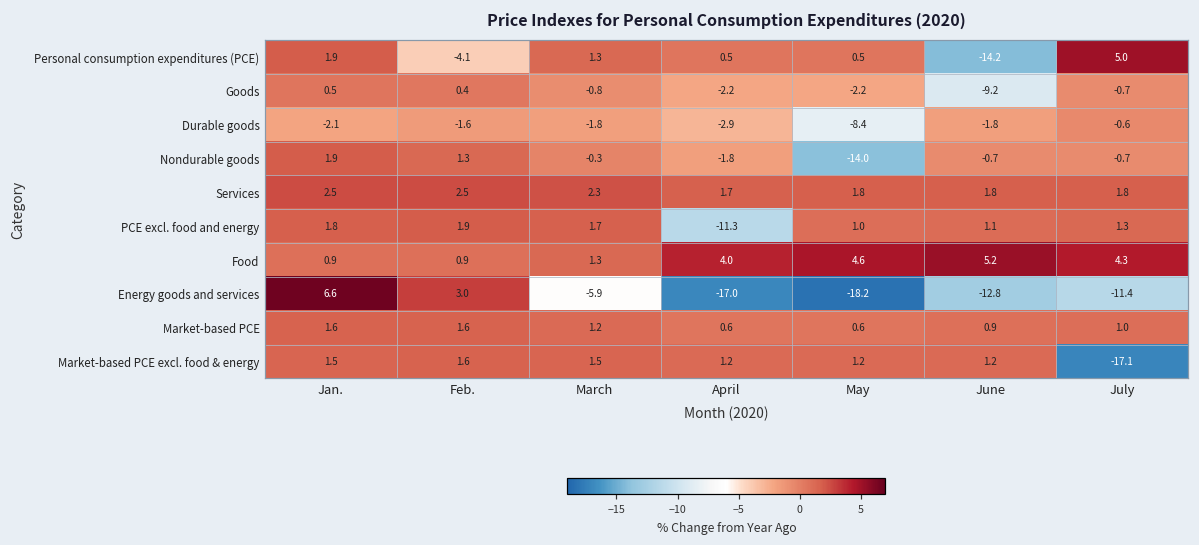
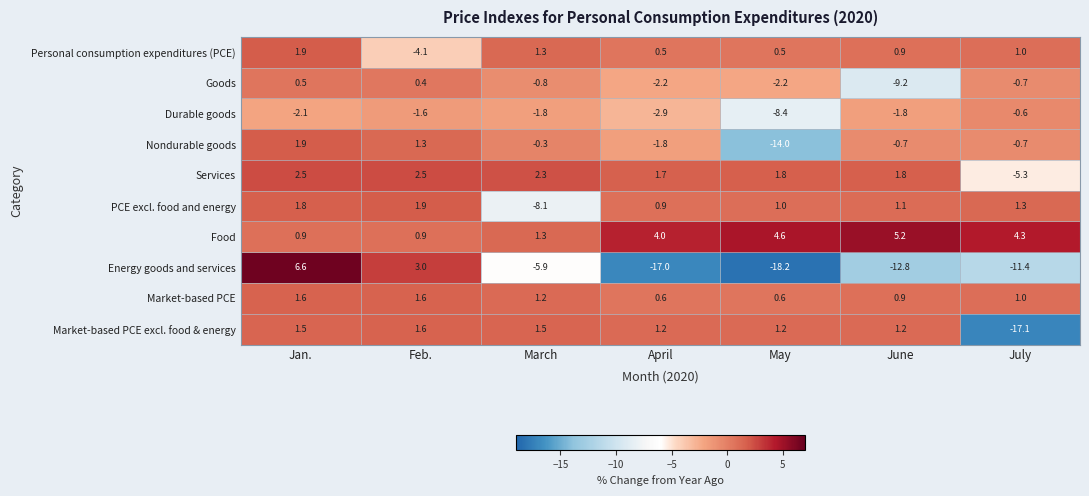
Personal consumption expenditures (PCE), June: -14.2 -> 0.9
Personal consumption expenditures (PCE), July: 5.0 -> 1.0
Services, July: 1.8 -> -5.3
PCE excl. food and energy, March: 1.7 -> -8.1
PCE excl. food and energy, April: -11.3 -> 0.9
